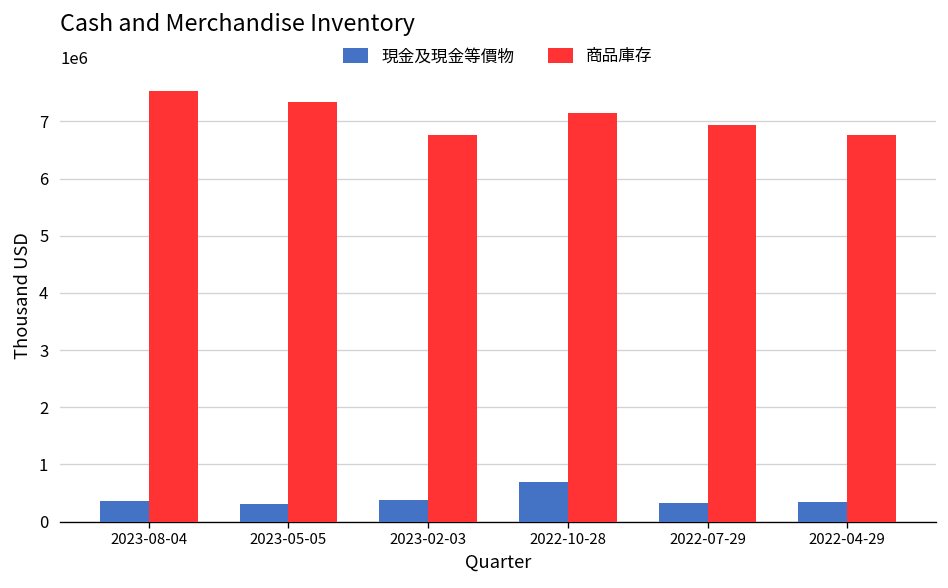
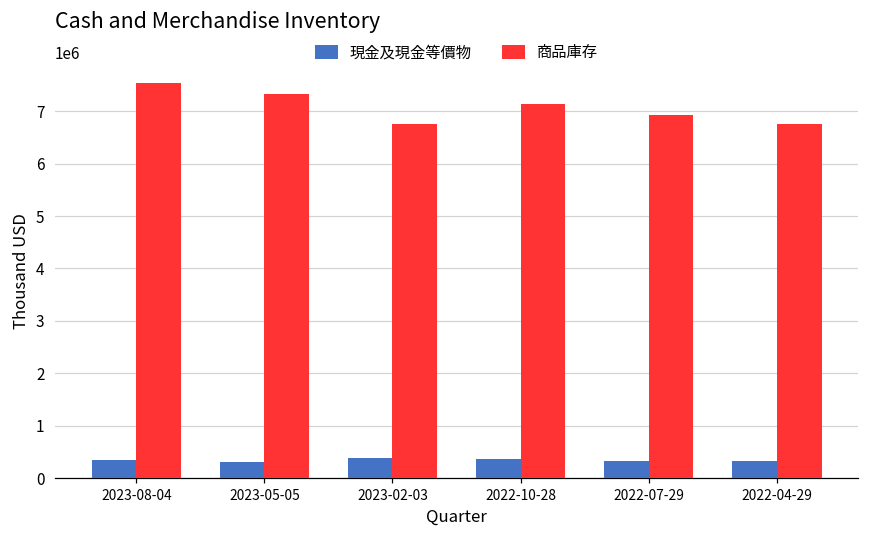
現金及現金等價物, 2022-10-28: 700000 -> 400000
